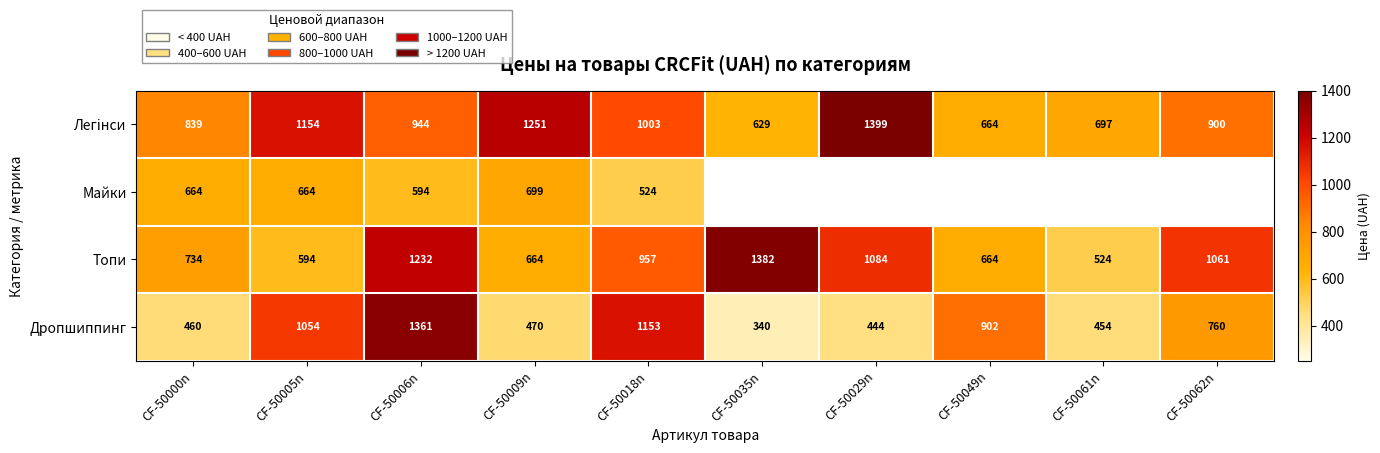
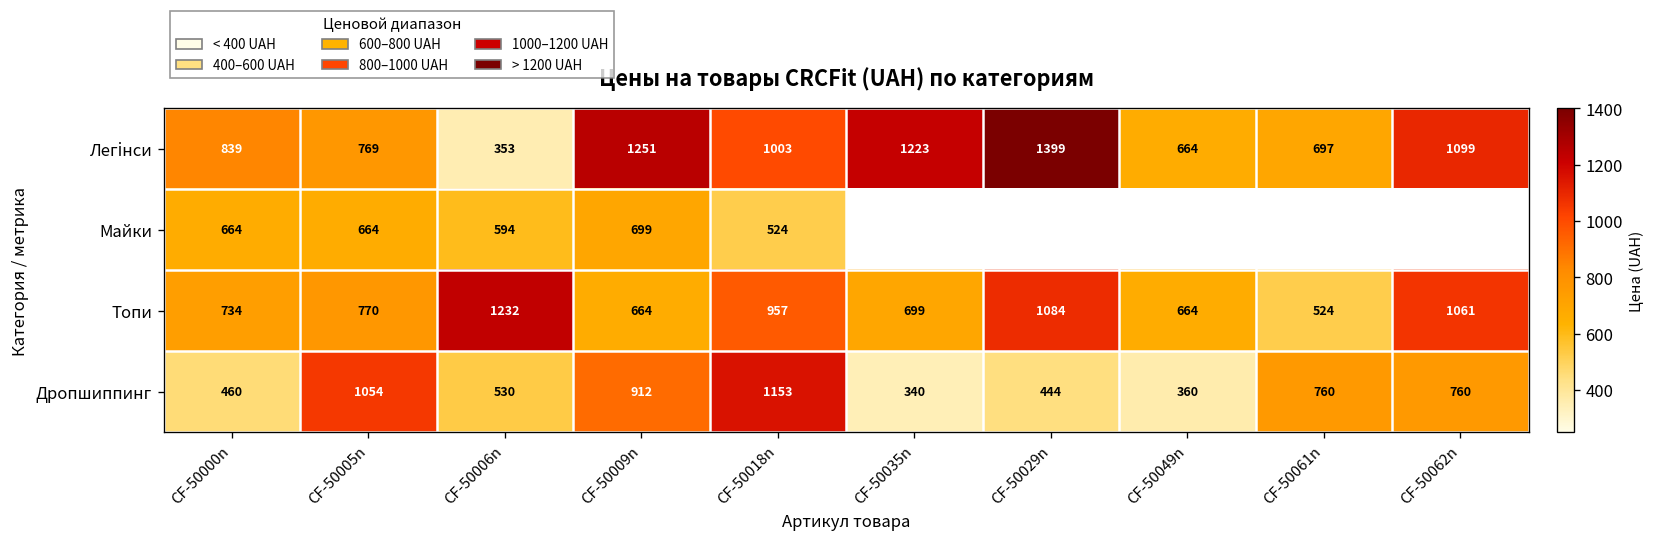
Легінси, CF-50005n: 1154 -> 769
Легінси, CF-50006n: 944 -> 353
Легінси, CF-50035n: 629 -> 1223
Легінси, CF-50062n: 900 -> 1099
Топи, CF-50005n: 594 -> 770
Топи, CF-50035n: 1382 -> 699
Дропшиппинг, CF-50006n: 1361 -> 530
Дропшиппинг, CF-50009n: 470 -> 912
Дропшиппинг, CF-50049n: 902 -> 360
Дропшиппинг, CF-50061n: 454 -> 760
